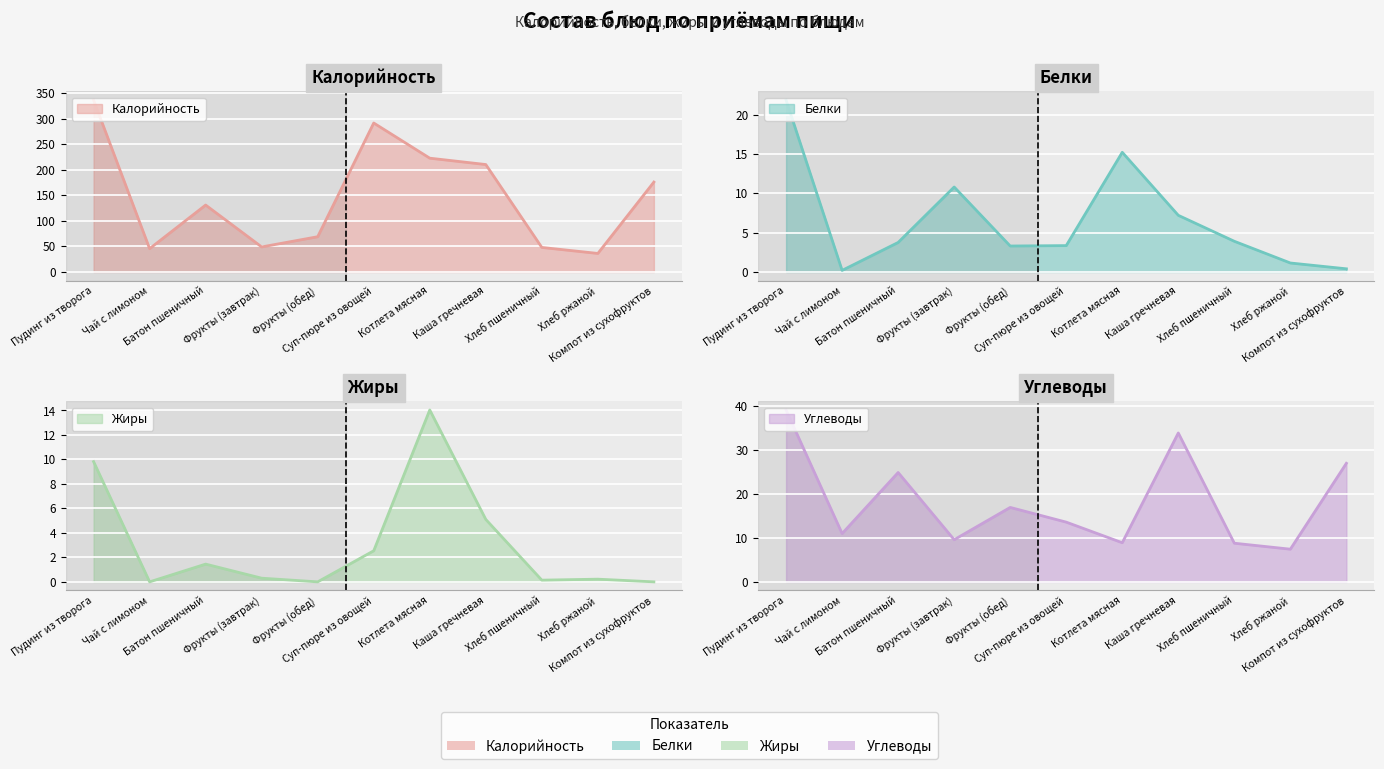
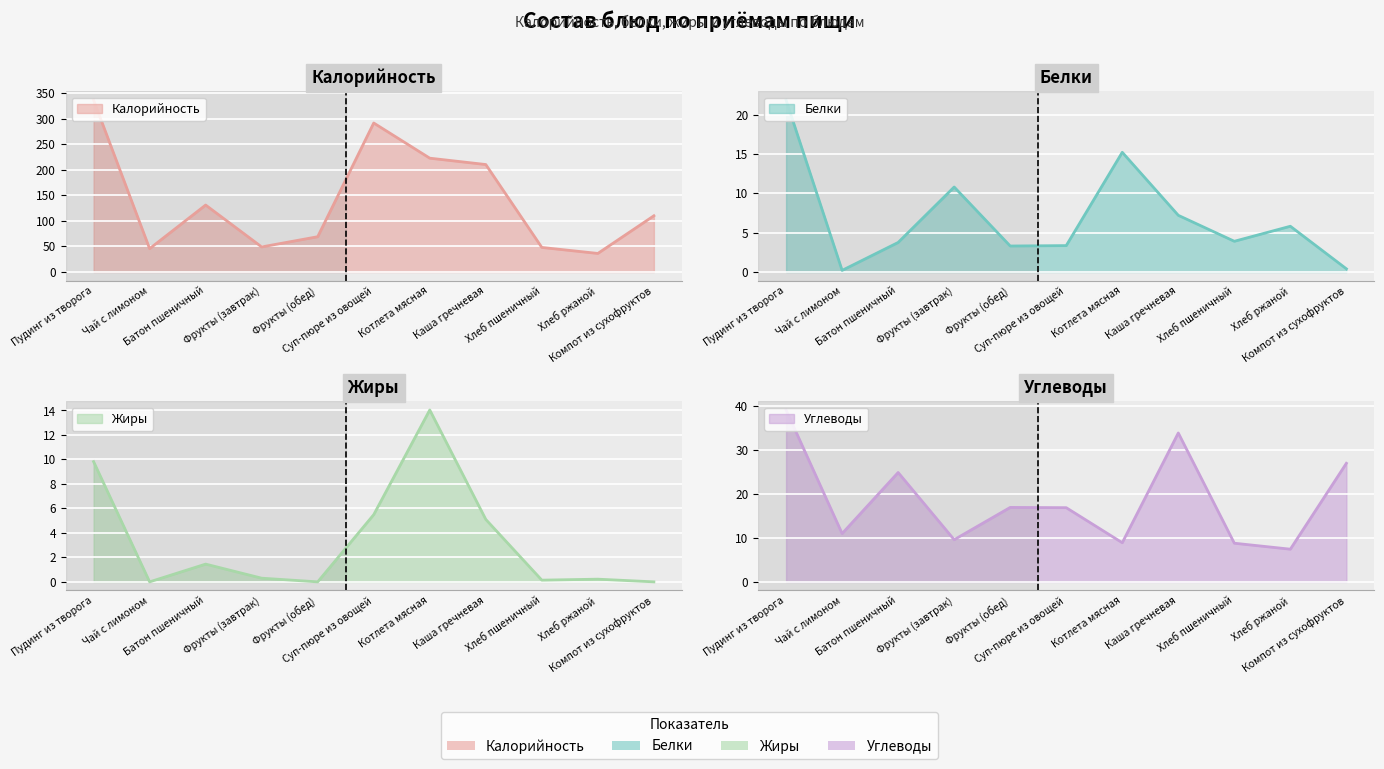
Калорийность, Компот из сухофруктов: 180 -> 110
Белки, Хлеб ржаной: 1 -> 6
Жиры, Суп-пюре из овощей: 2.5 -> 5.5
Углеводы, Суп-пюре из овощей: 14 -> 17
